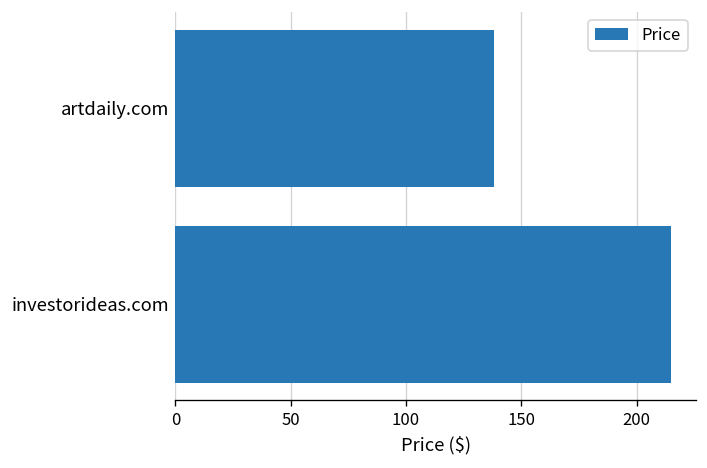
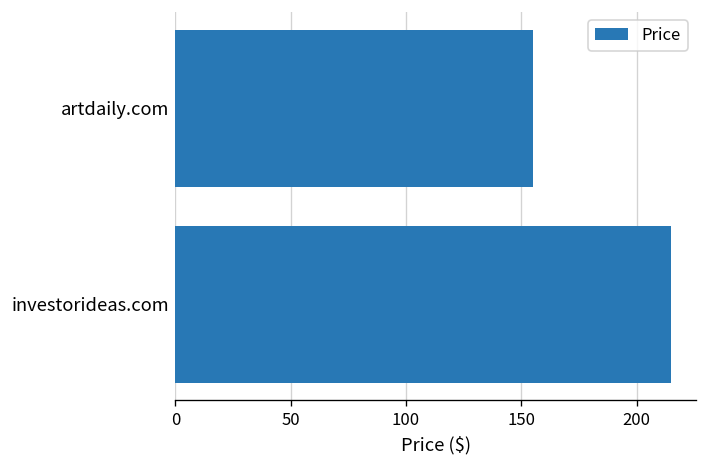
artdaily.com: 138 -> 155
